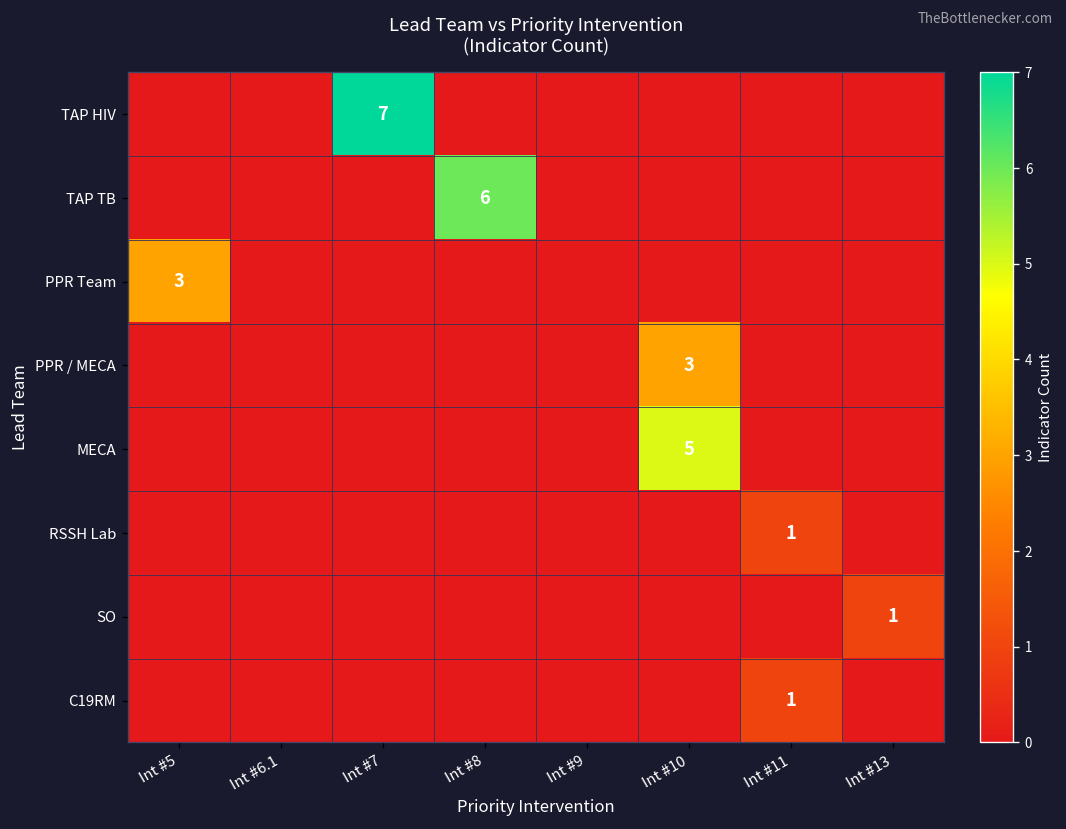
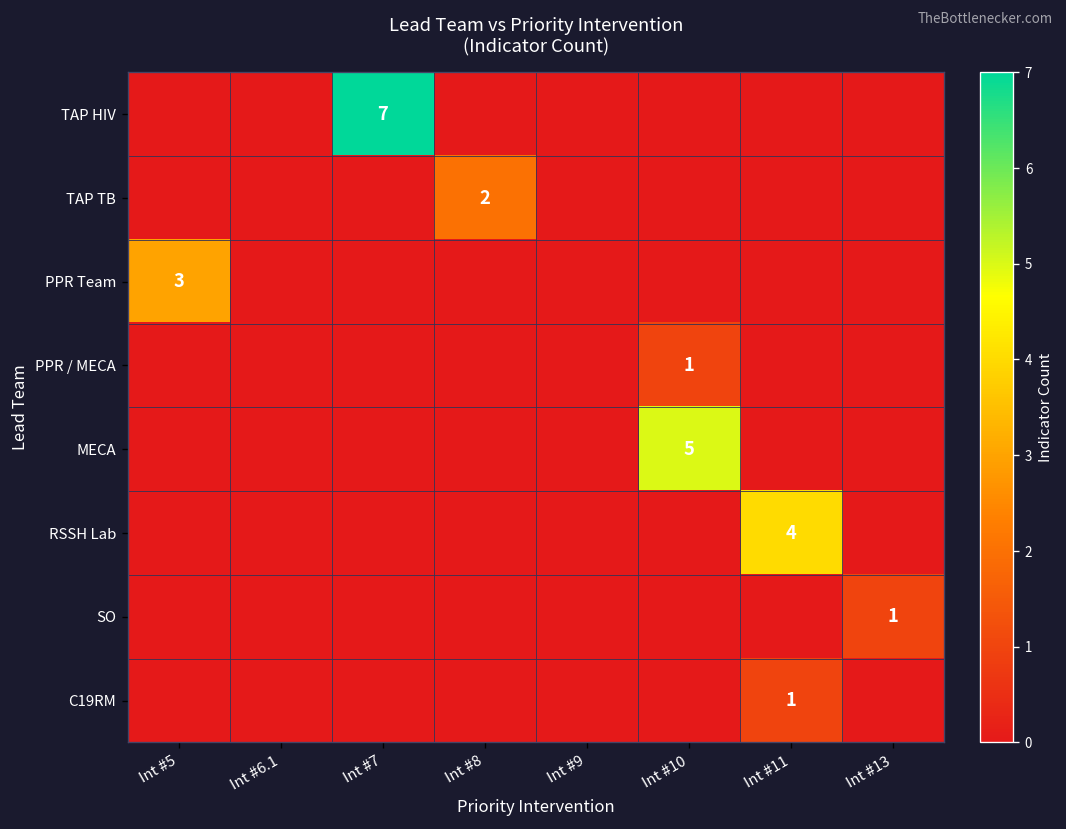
TAP TB, Int #8: 6 -> 2
PPR / MECA, Int #10: 3 -> 1
RSSH Lab, Int #11: 1 -> 4
